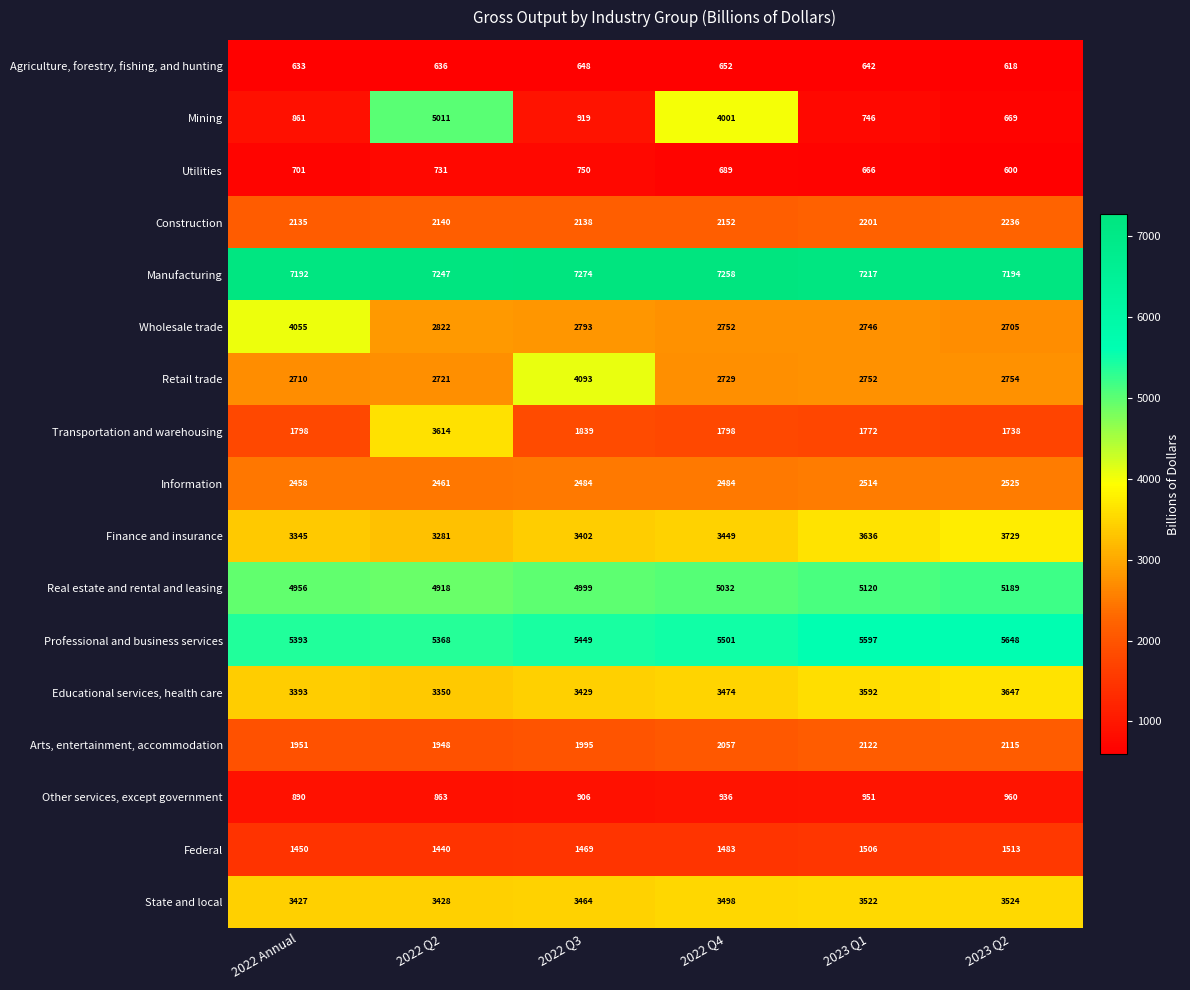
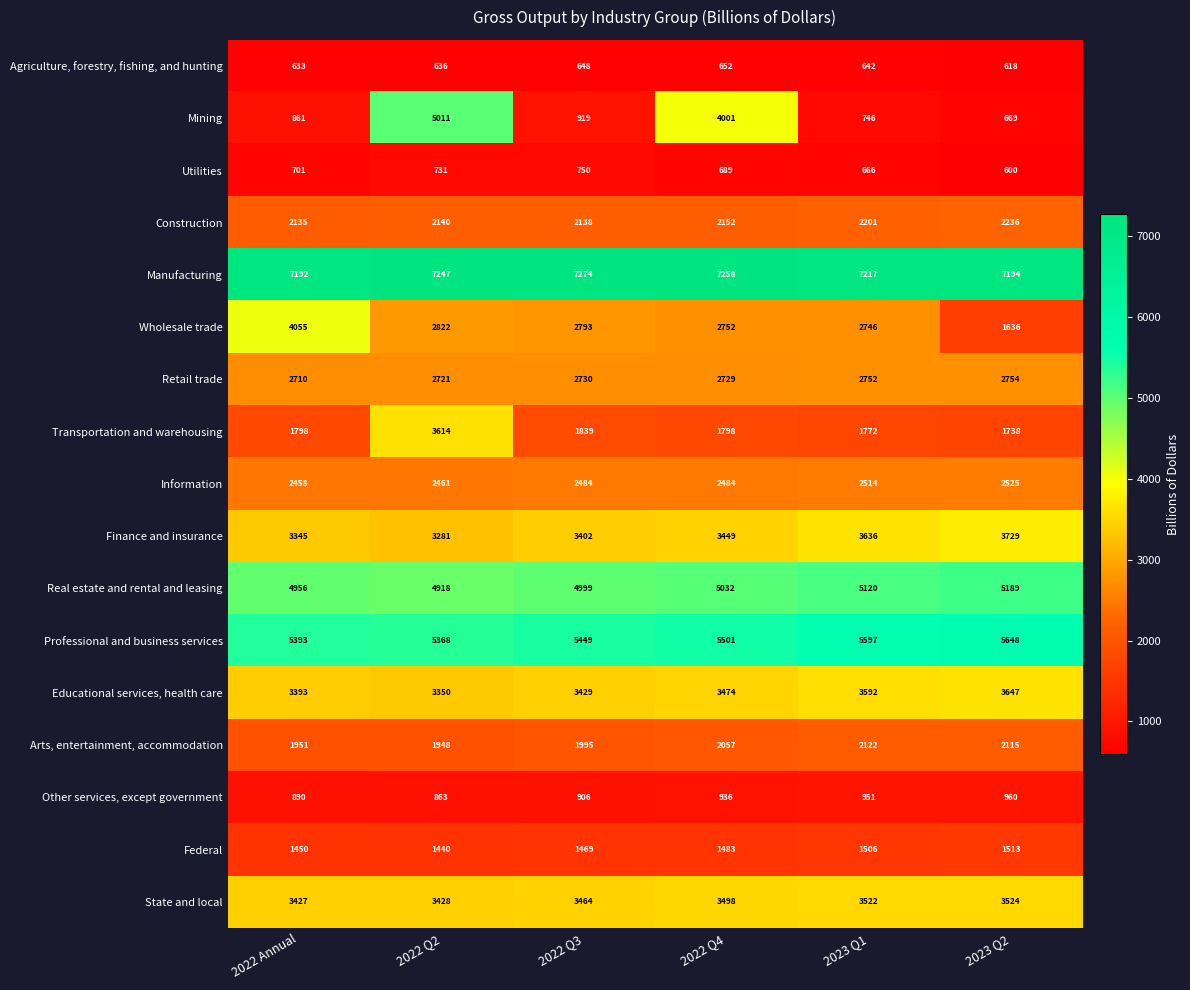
Wholesale trade, 2023 Q2: 2705 -> 1636
Retail trade, 2022 Q3: 4093 -> 2730
